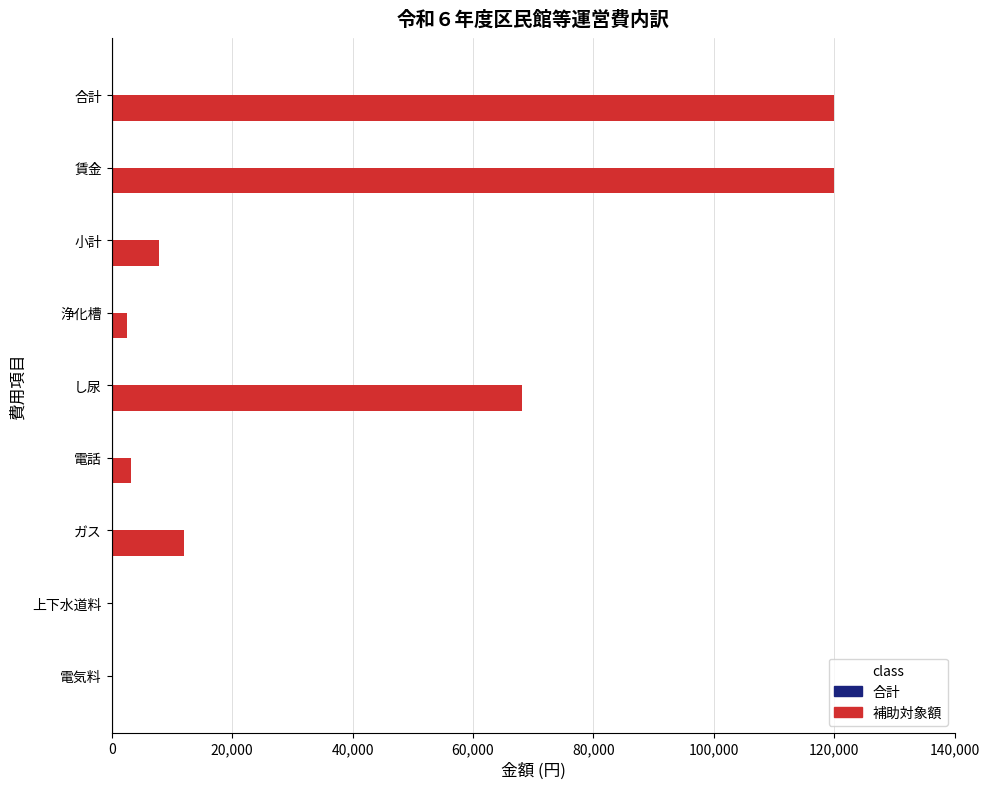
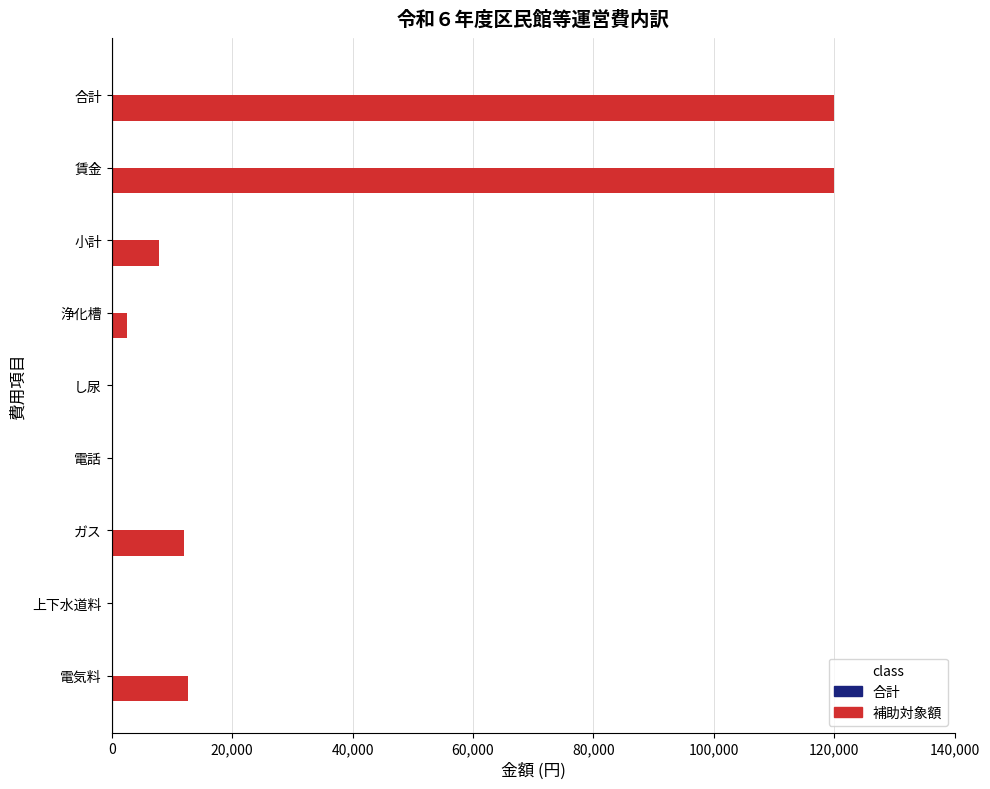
補助対象額, し尿: 68,000 -> 0
補助対象額, 電話: 3,000 -> 0
補助対象額, 電気料: 0 -> 13,000
